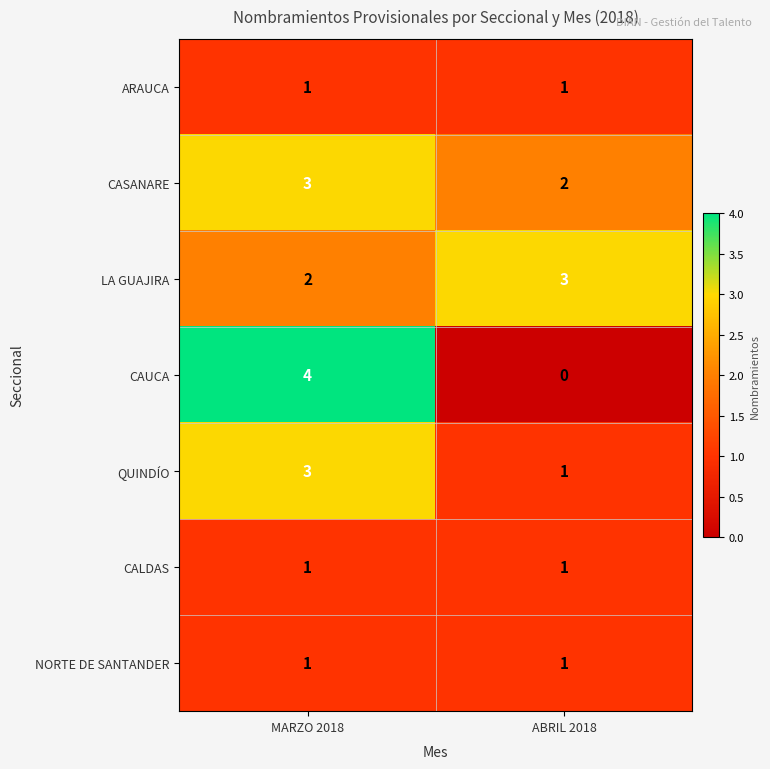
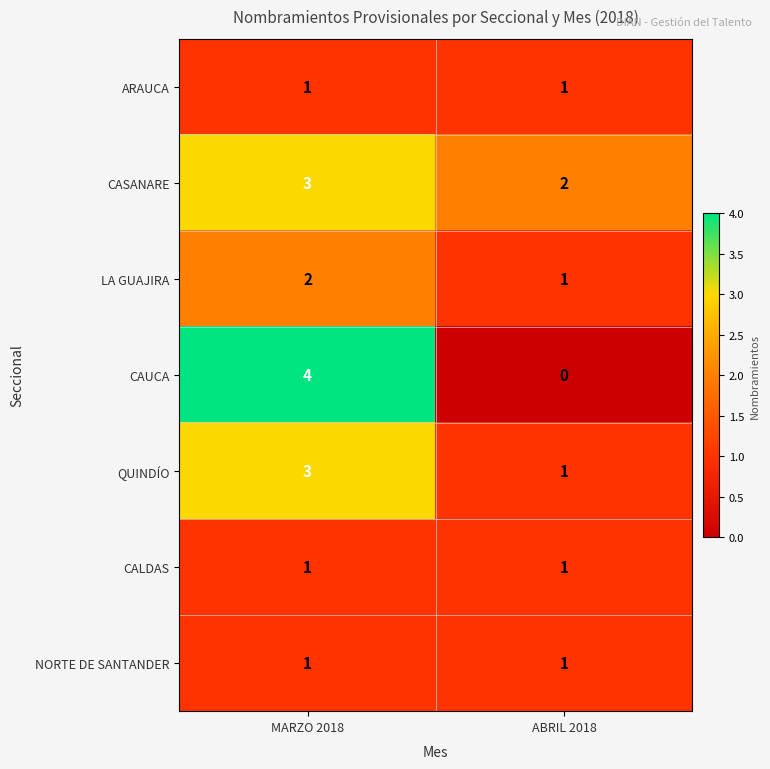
LA GUAJIRA, ABRIL 2018: 3 -> 1
